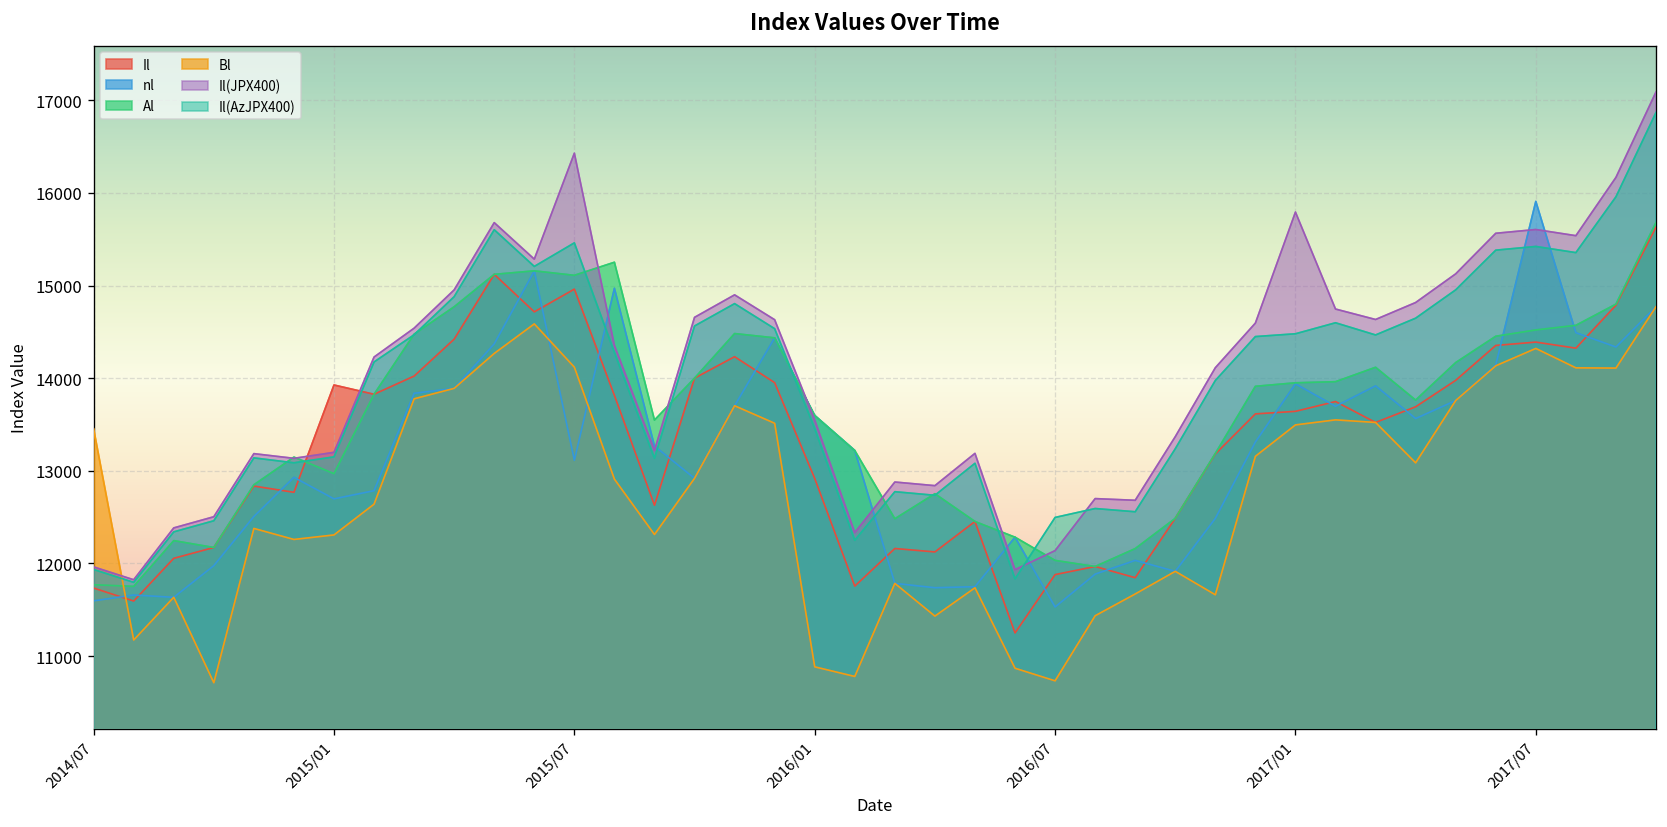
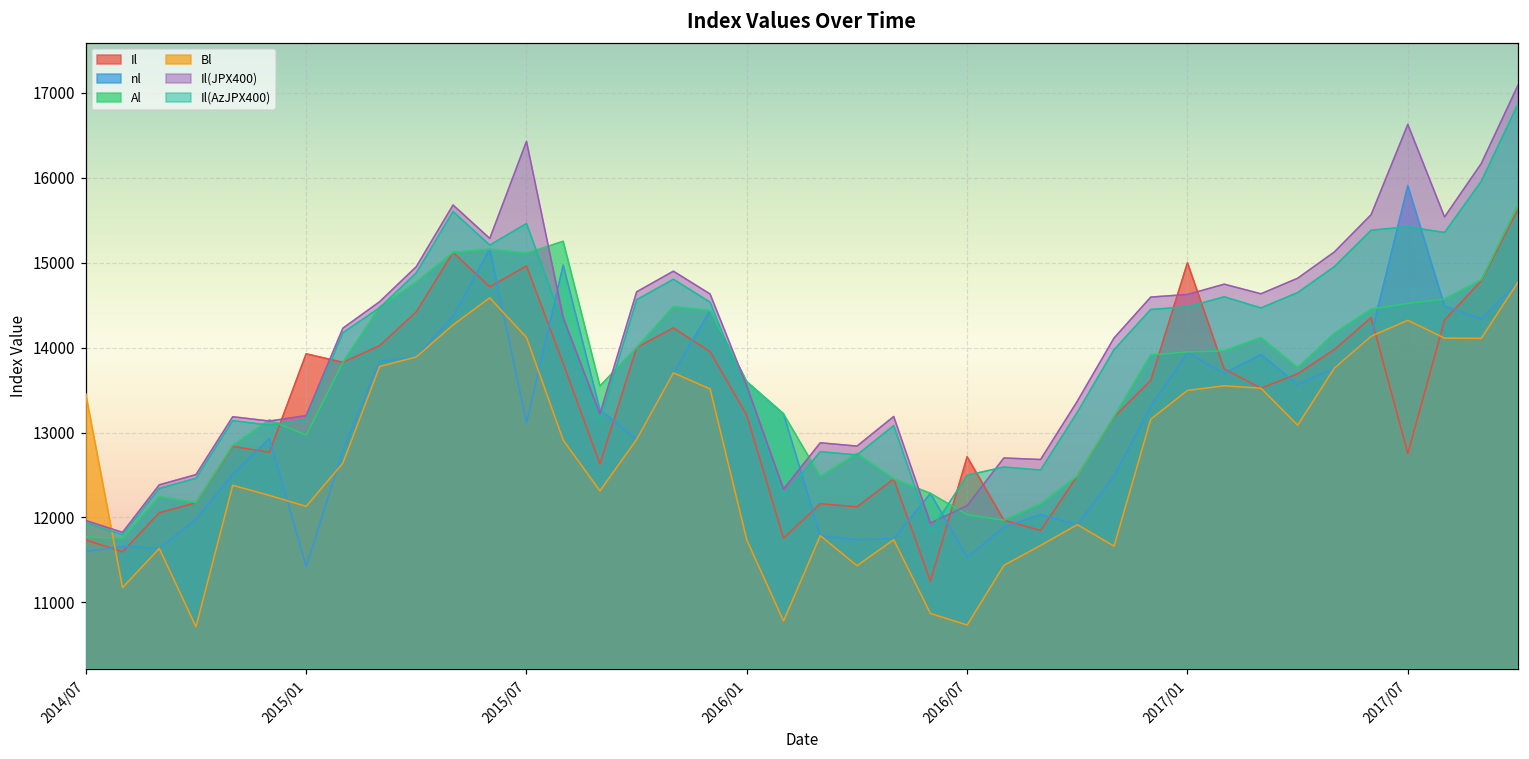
nl, 2015/01: 12700 -> 11400
Bl, 2015/01: 12300 -> 12100
Il, 2016/01: 12900 -> 13200
Bl, 2016/01: 10900 -> 11700
Il, 2016/07: 11900 -> 12700
Il, 2017/01: 13600 -> 15000
Il(JPX400), 2017/01: 15800 -> 14600
Il, 2017/07: 14400 -> 12800
Il(JPX400), 2017/07: 15600 -> 16600
